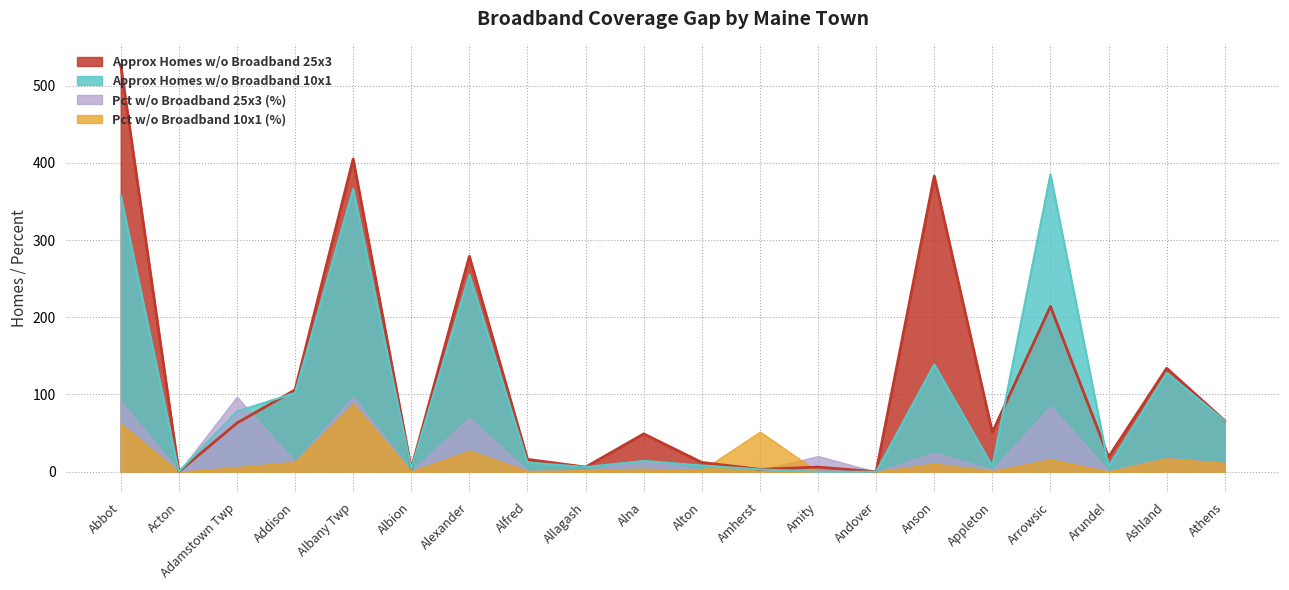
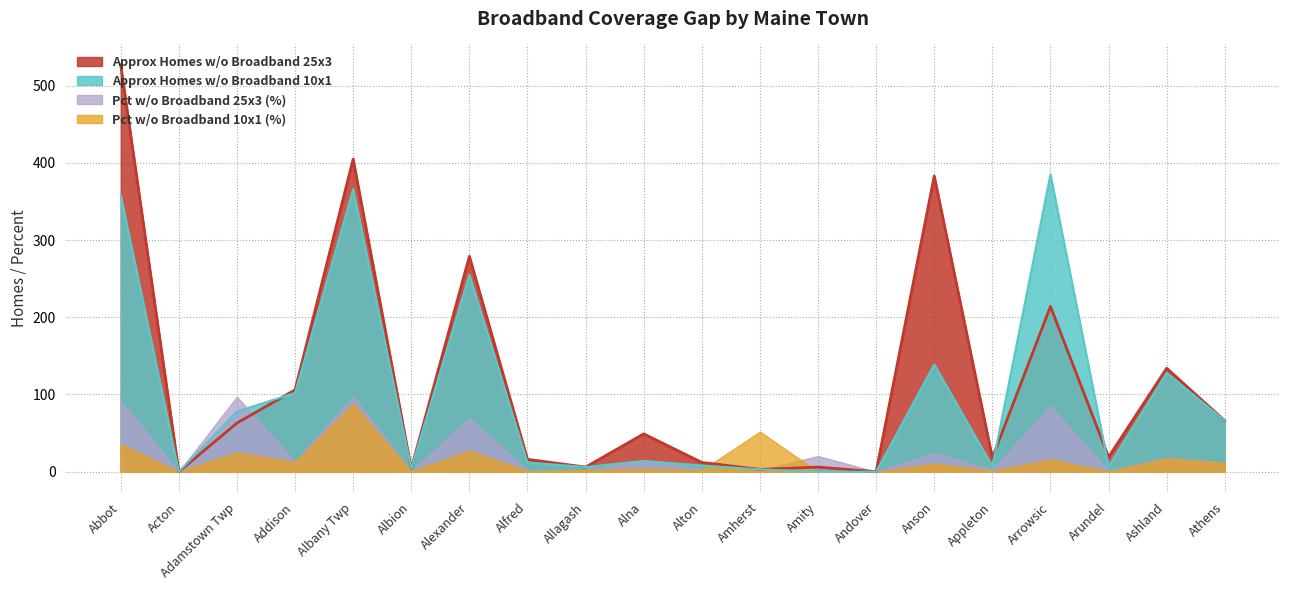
Pct w/o Broadband 10x1 (%), Abbot: 60 -> 40
Pct w/o Broadband 10x1 (%), Adamstown Twp: 10 -> 30
Approx Homes w/o Broadband 25x3, Appleton: 50 -> 20
